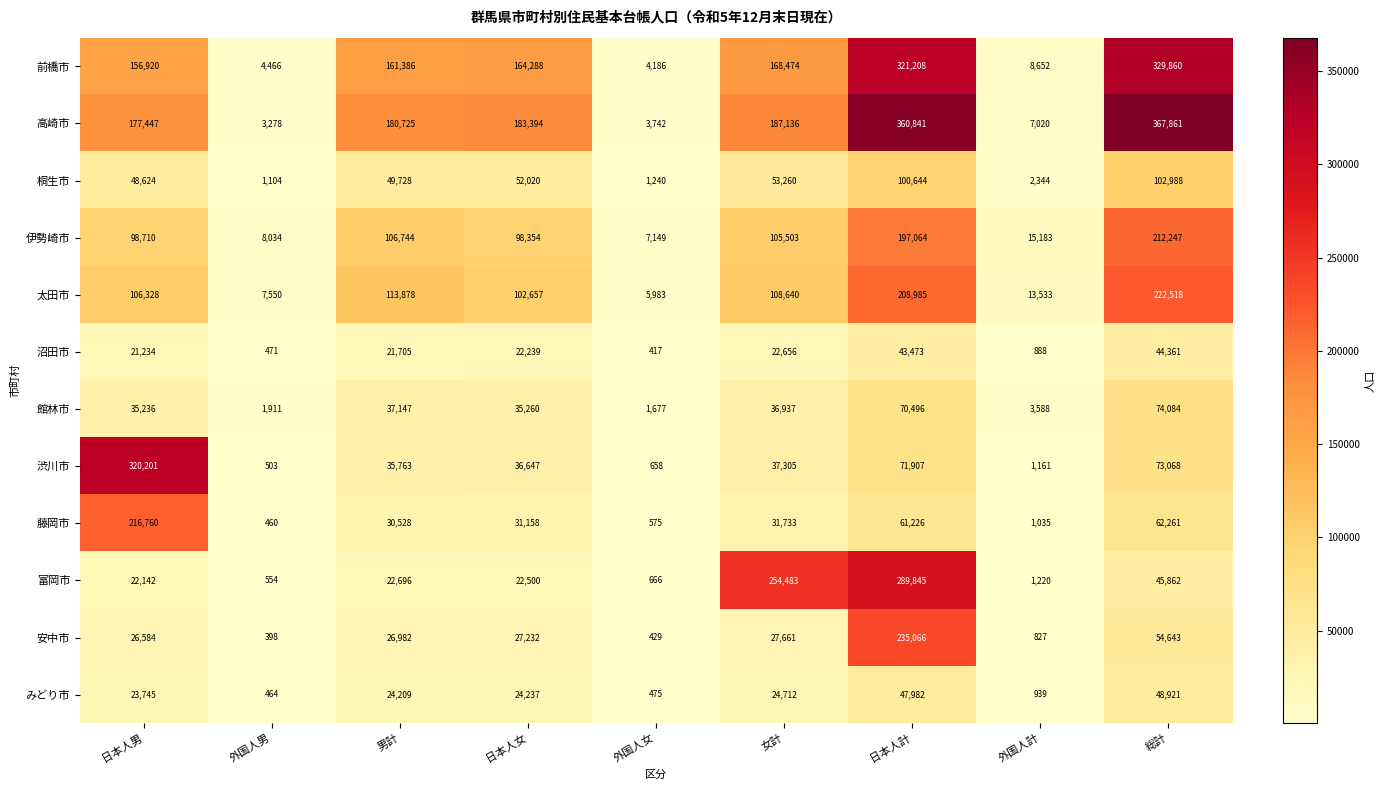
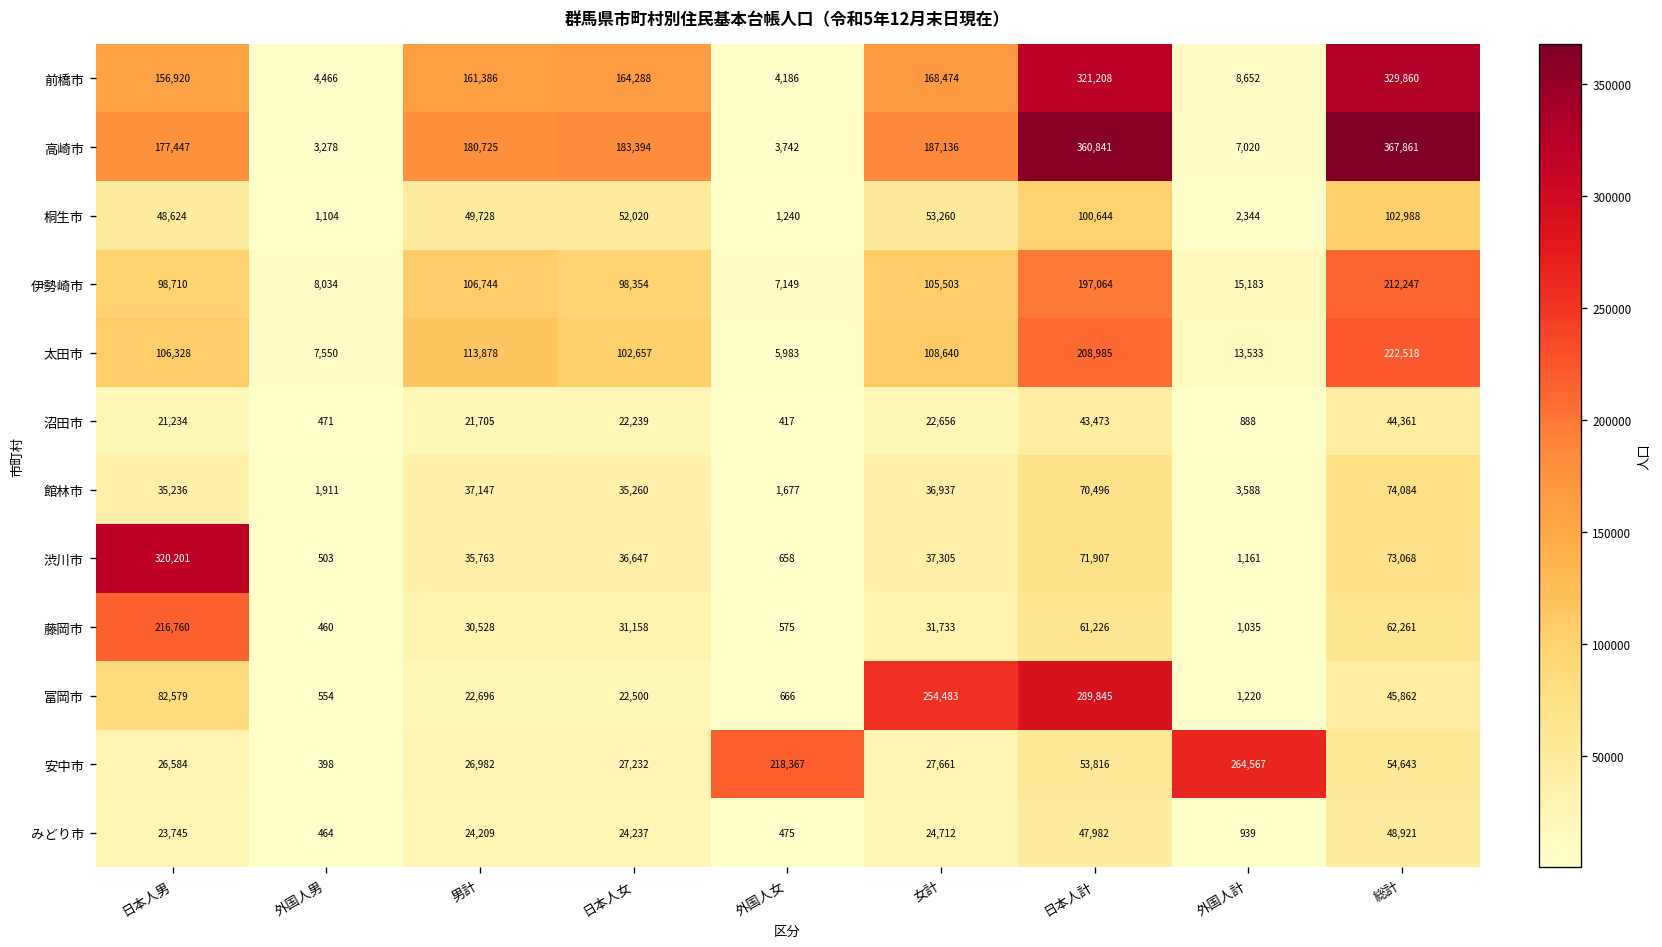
富岡市, 日本人男: 22,142 -> 82,579
安中市, 外国人女: 429 -> 218,367
安中市, 日本人計: 235,066 -> 53,816
安中市, 外国人計: 827 -> 264,567
